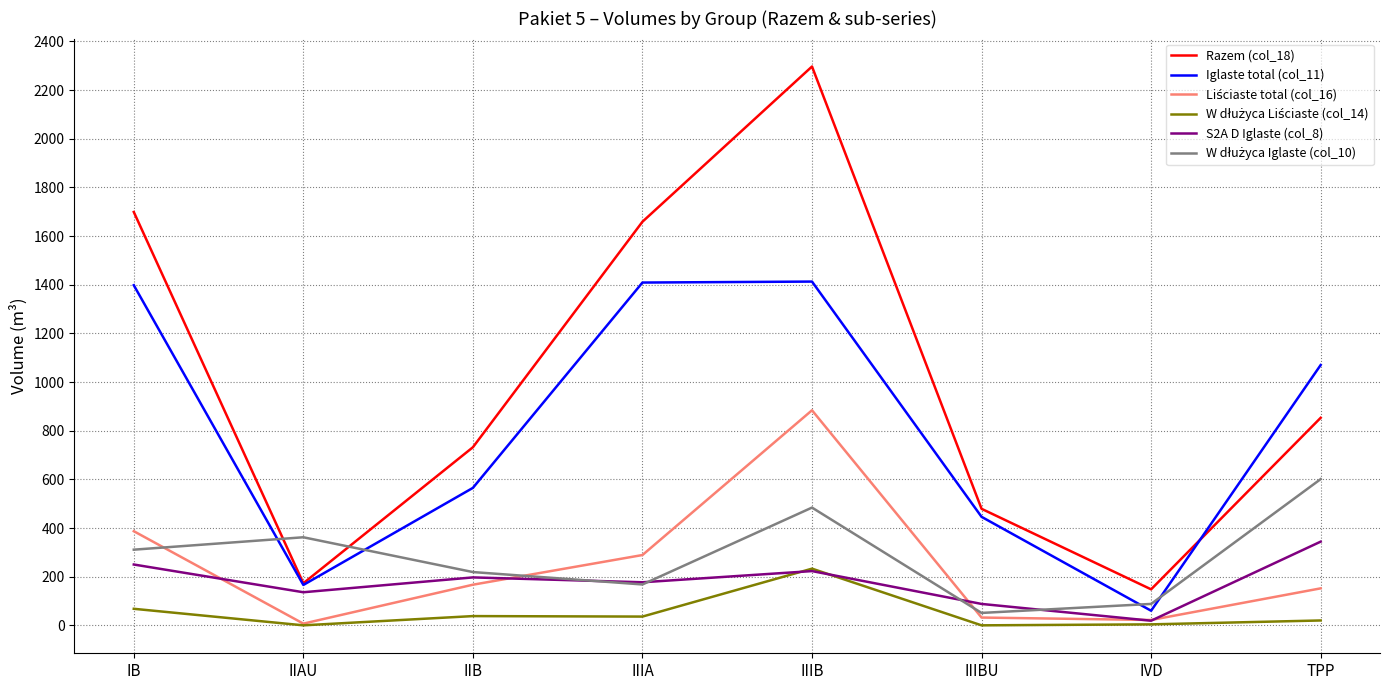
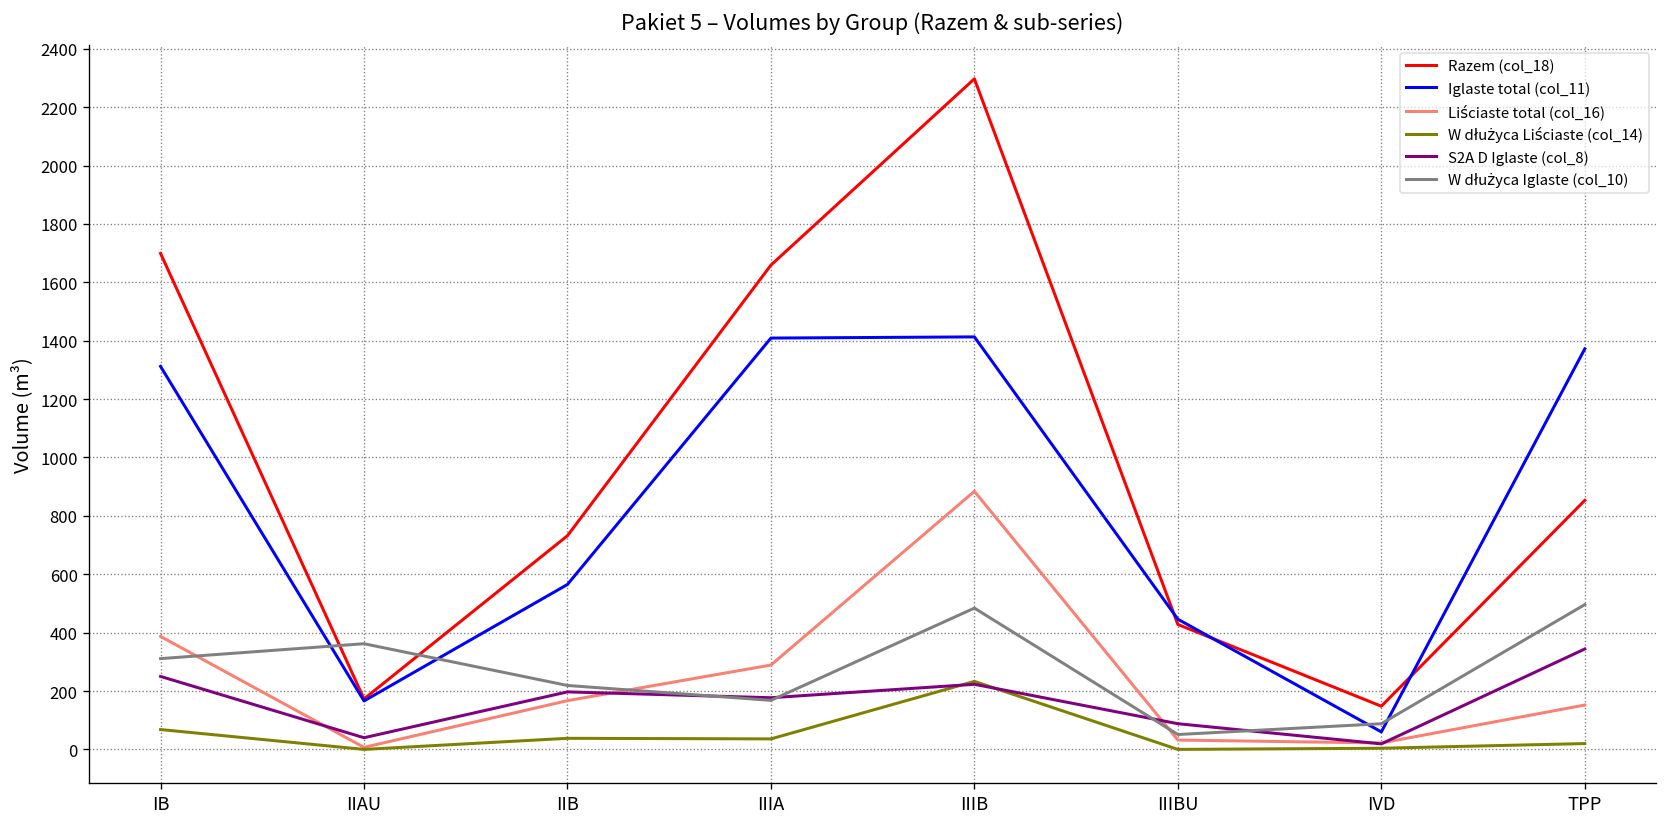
Iglaste total (col_11), IB: 1400 -> 1310
S2A D Iglaste (col_8), IIAU: 140 -> 40
Razem (col_18), IIIBU: 480 -> 430
Iglaste total (col_11), TPP: 1070 -> 1370
W dłużyca Iglaste (col_10), TPP: 600 -> 500
